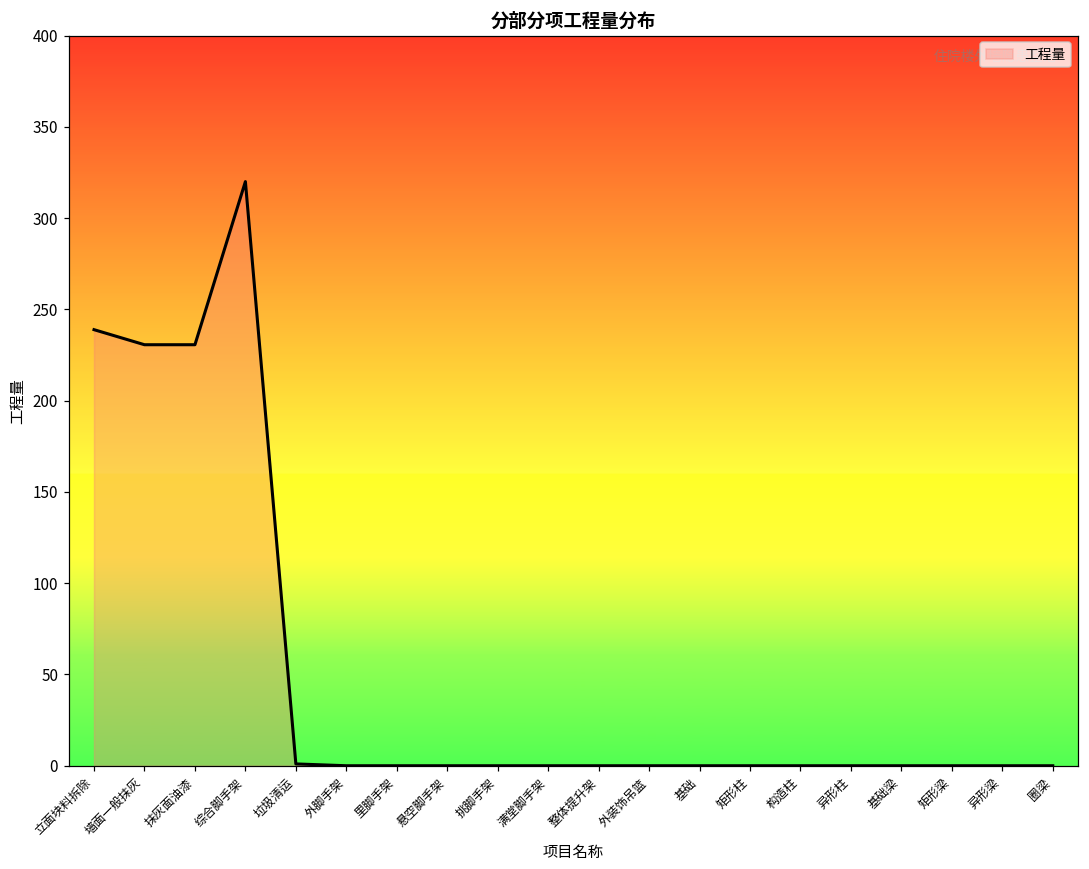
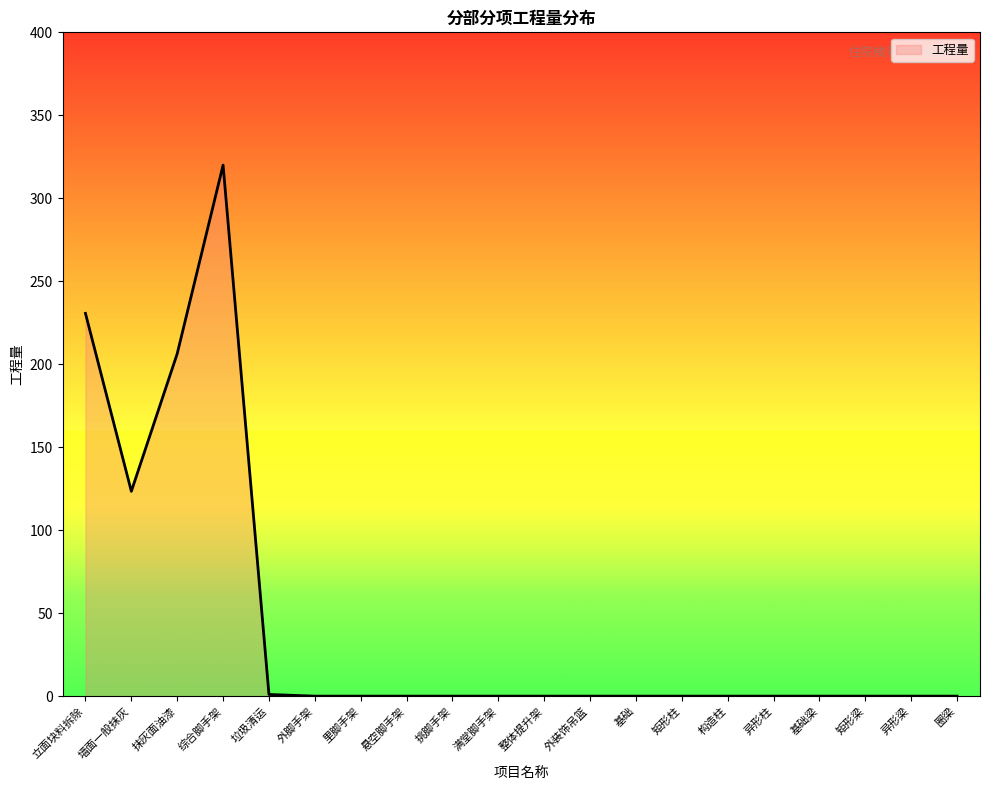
立面块料拆除: 239 -> 231
墙面一般抹灰: 231 -> 123
抹灰面油漆: 231 -> 206
